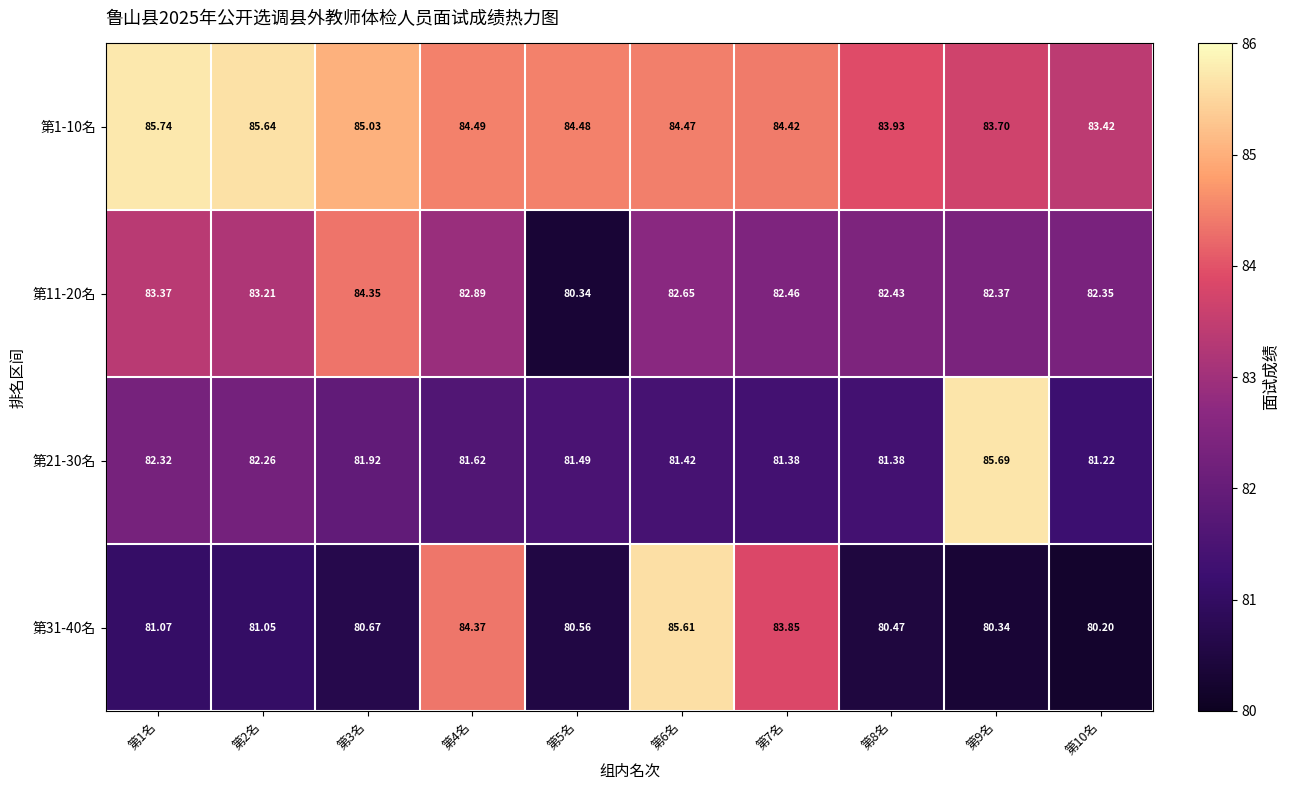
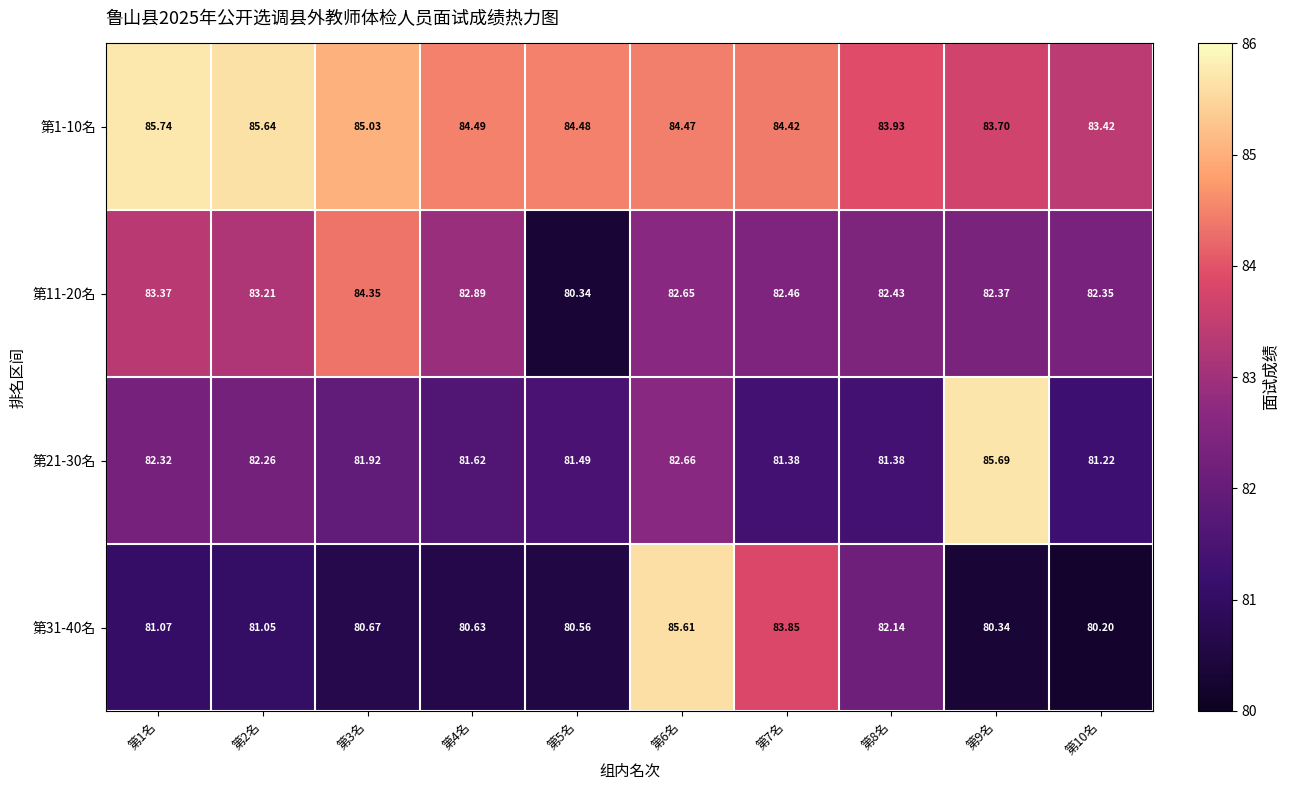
第21-30名, 第6名: 81.42 -> 82.66
第31-40名, 第4名: 84.37 -> 80.63
第31-40名, 第8名: 80.47 -> 82.14
